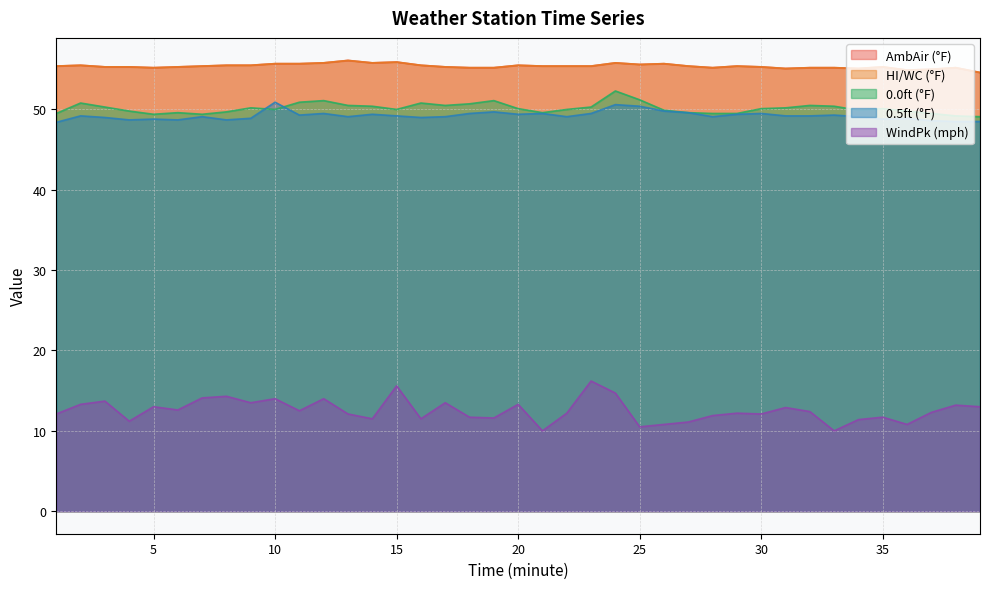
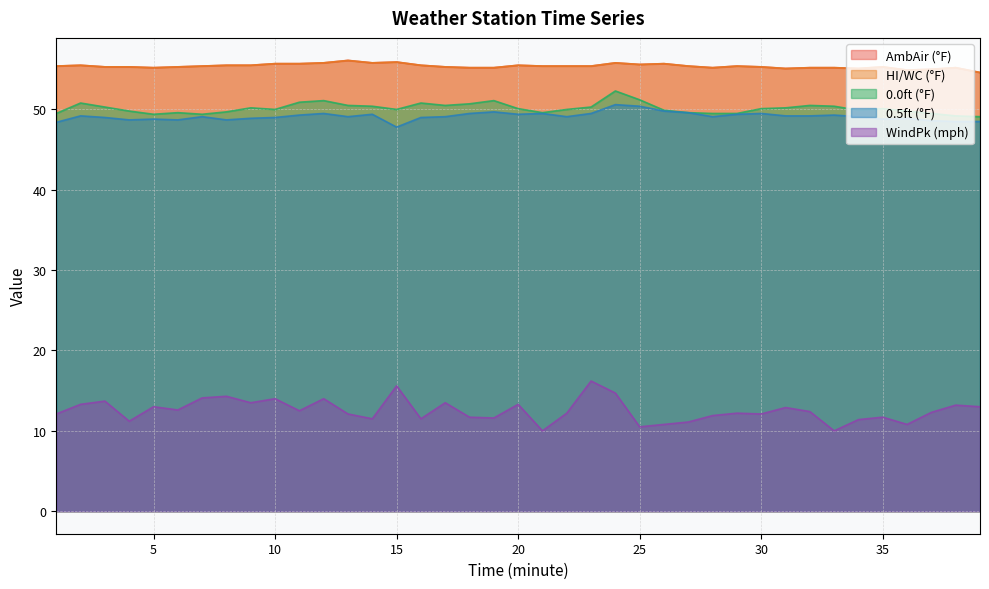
0.5ft (°F), 10: 51 -> 49
0.5ft (°F), 15: 49 -> 48
